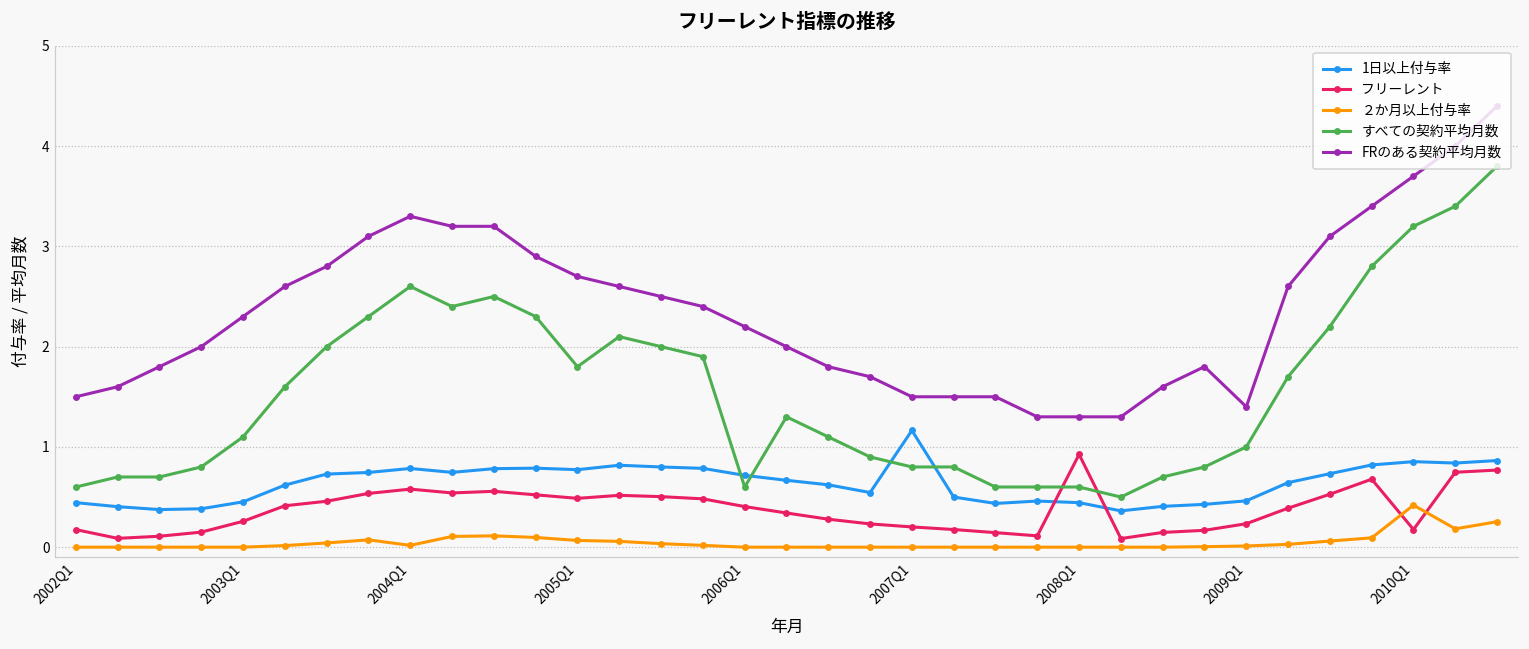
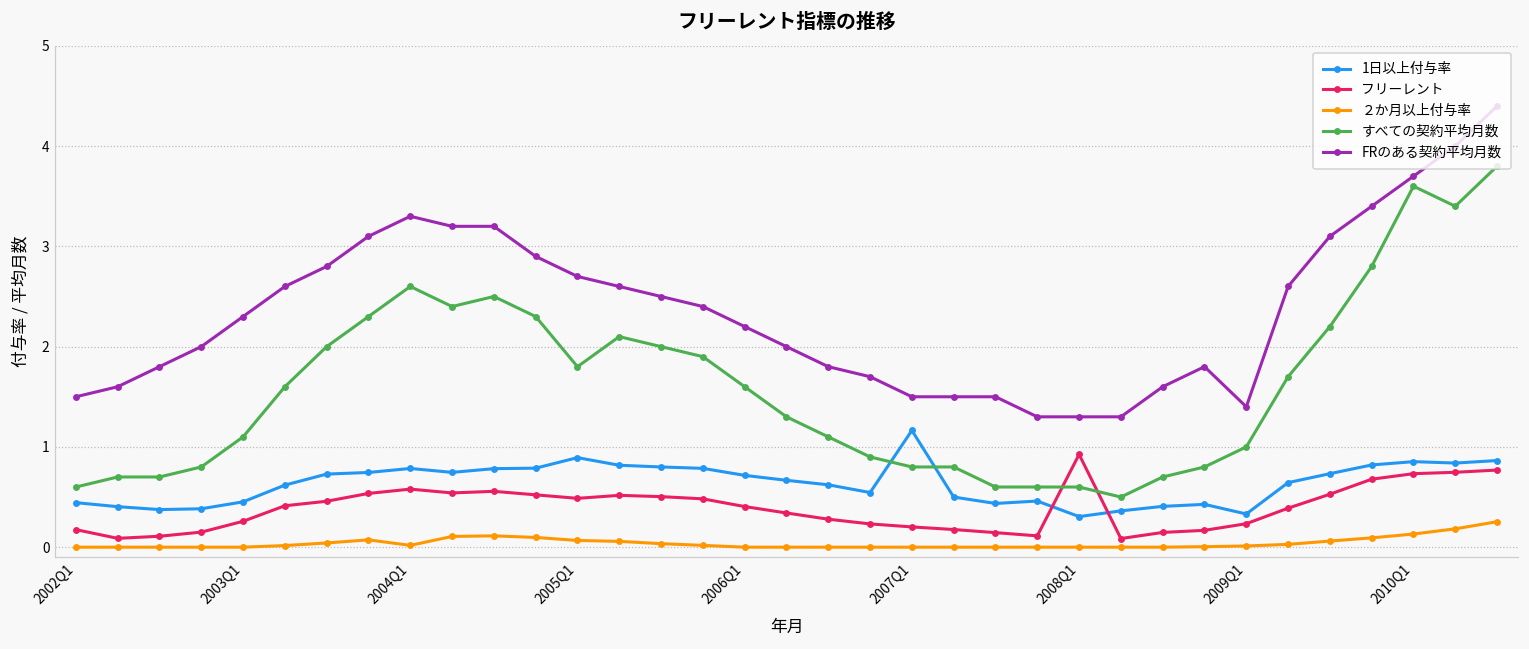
1日以上付与率, 2005Q1: 0.8 -> 0.9
すべての契約平均月数, 2006Q1: 0.6 -> 1.6
1日以上付与率, 2008Q1: 0.4 -> 0.3
1日以上付与率, 2009Q1: 0.5 -> 0.3
フリーレント, 2010Q1: 0.2 -> 0.7
２か月以上付与率, 2010Q1: 0.4 -> 0.1
すべての契約平均月数, 2010Q1: 3.2 -> 3.6
